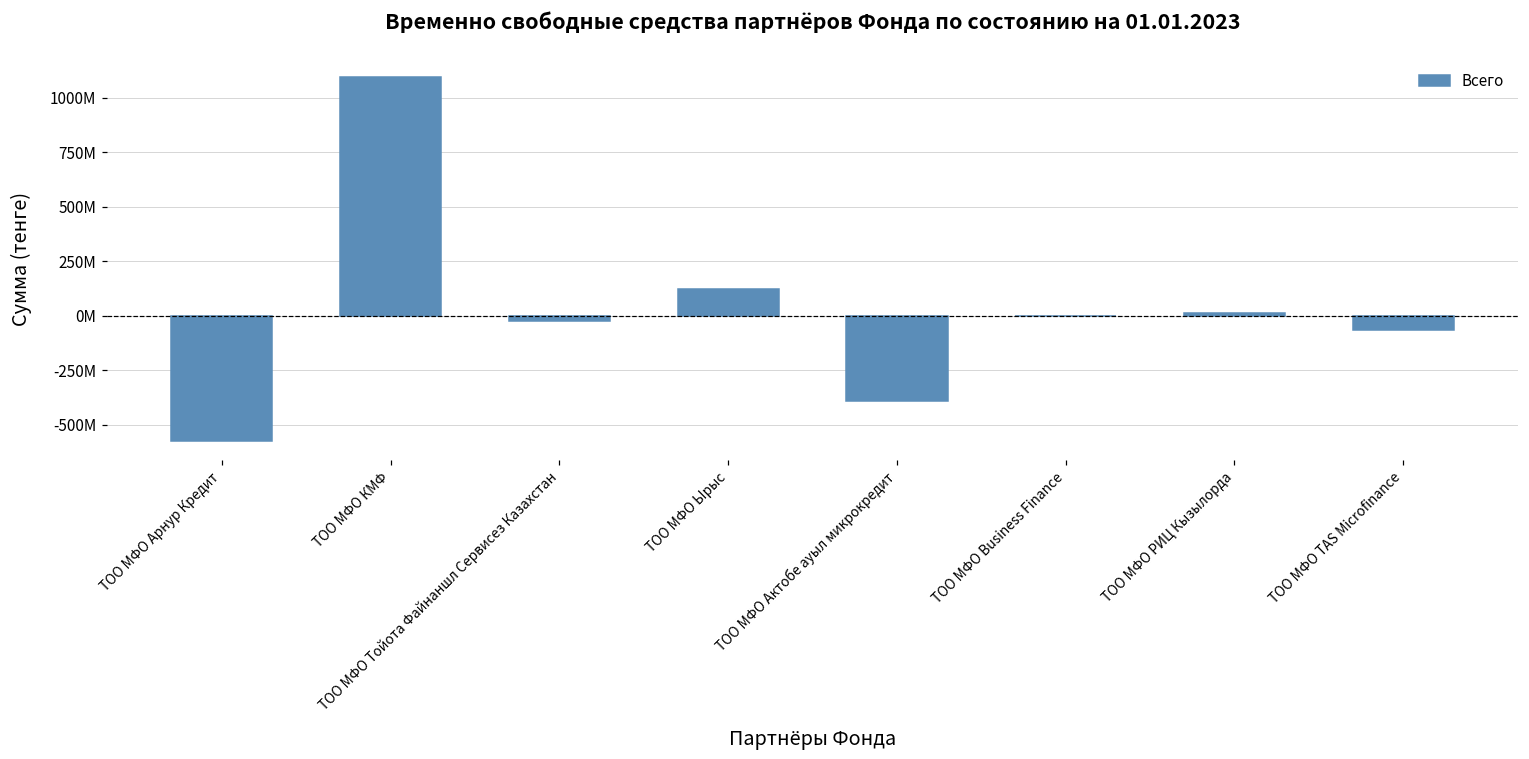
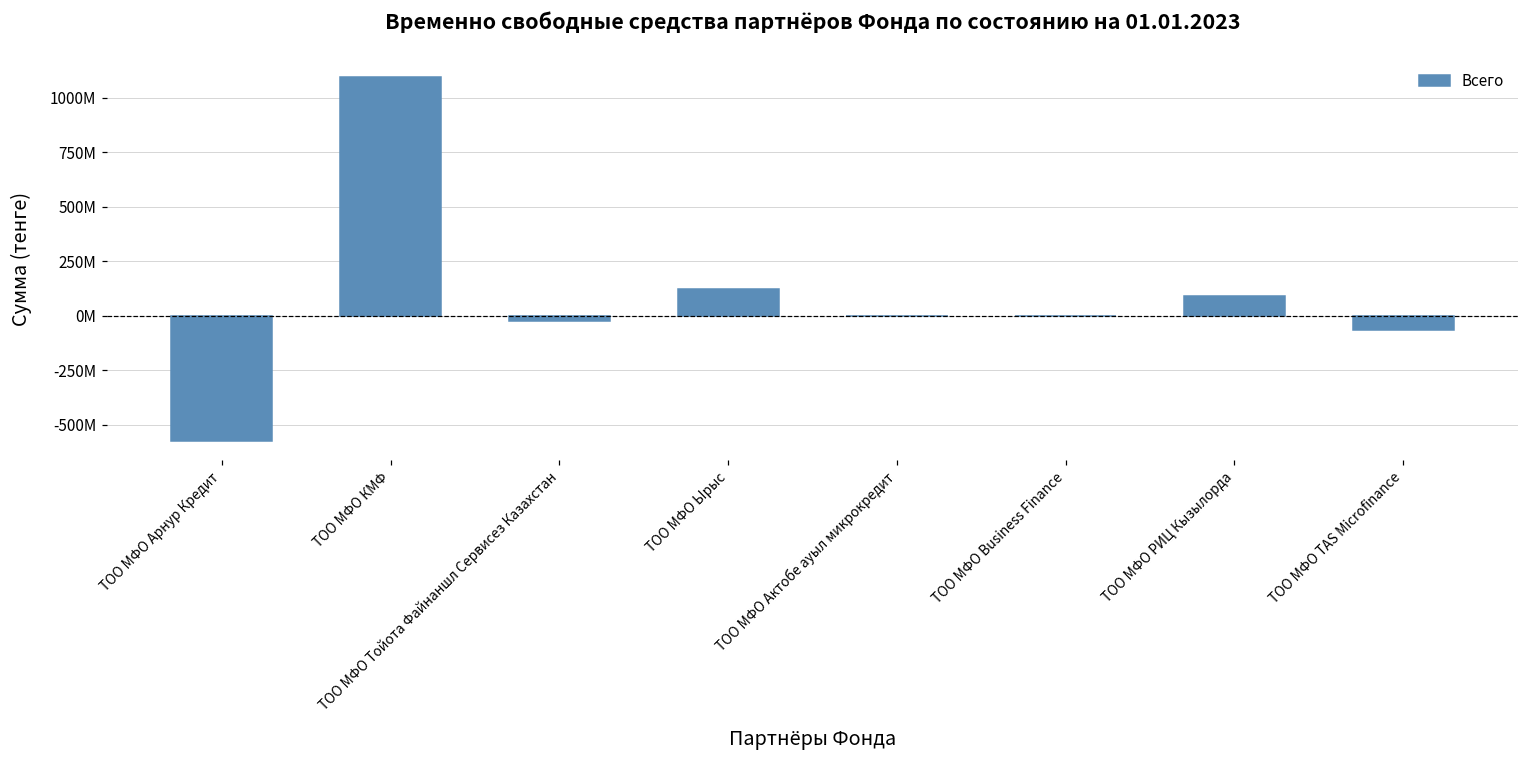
ТОО МФО Актобе ауыл микрокредит: -390000000 -> 0
ТОО МФО РИЦ Кызылорда: 10000000 -> 90000000
